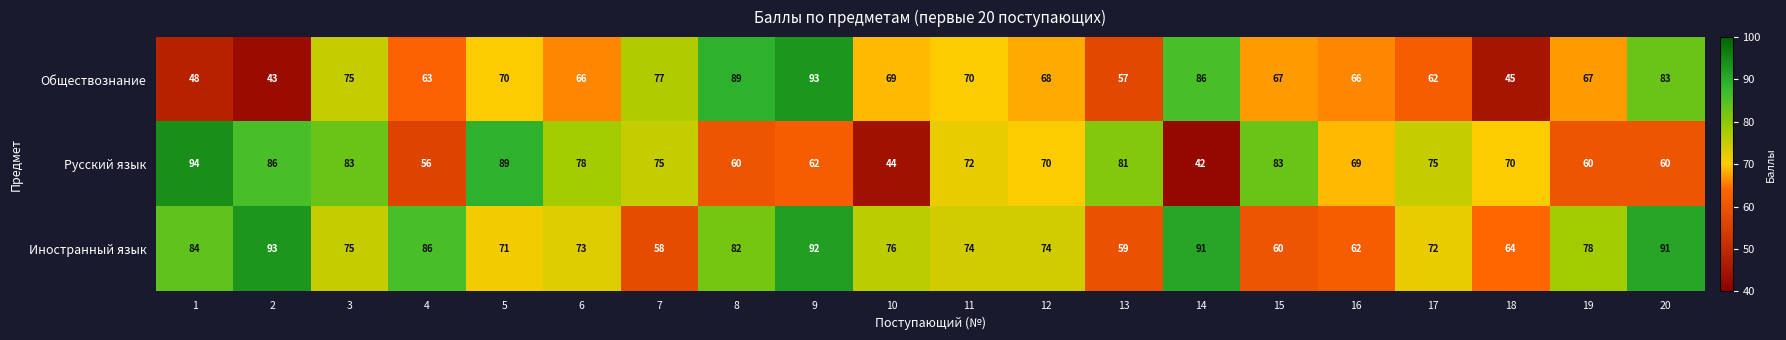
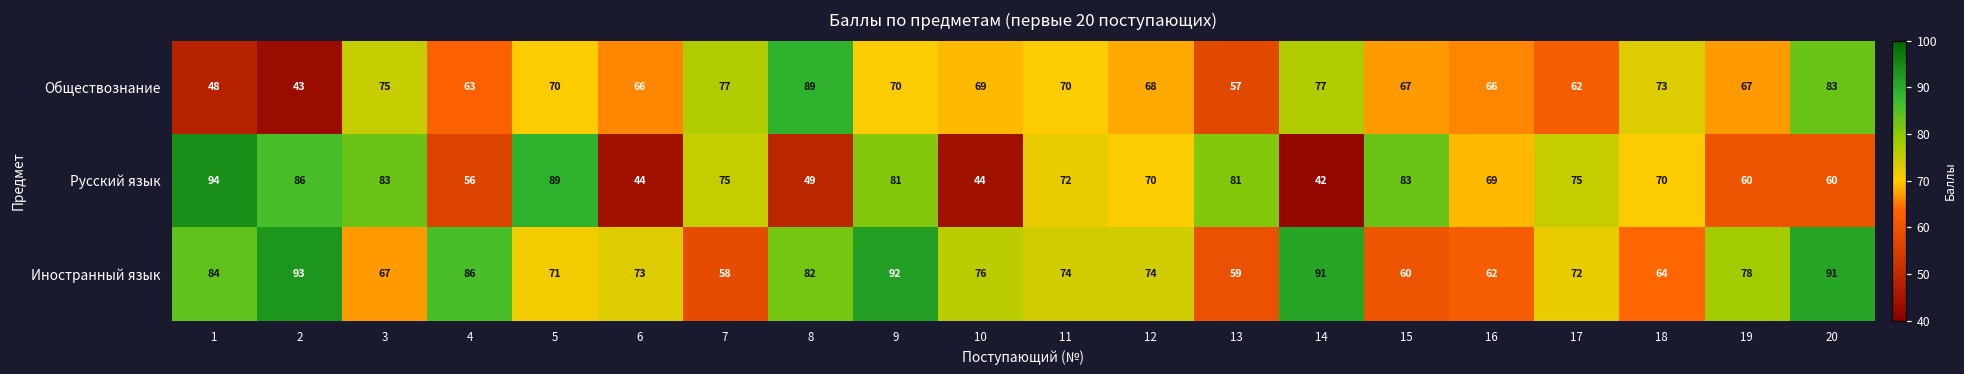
Обществознание, 9: 93 -> 70
Обществознание, 14: 86 -> 77
Обществознание, 18: 45 -> 73
Русский язык, 6: 78 -> 44
Русский язык, 8: 60 -> 49
Русский язык, 9: 62 -> 81
Иностранный язык, 3: 75 -> 67
